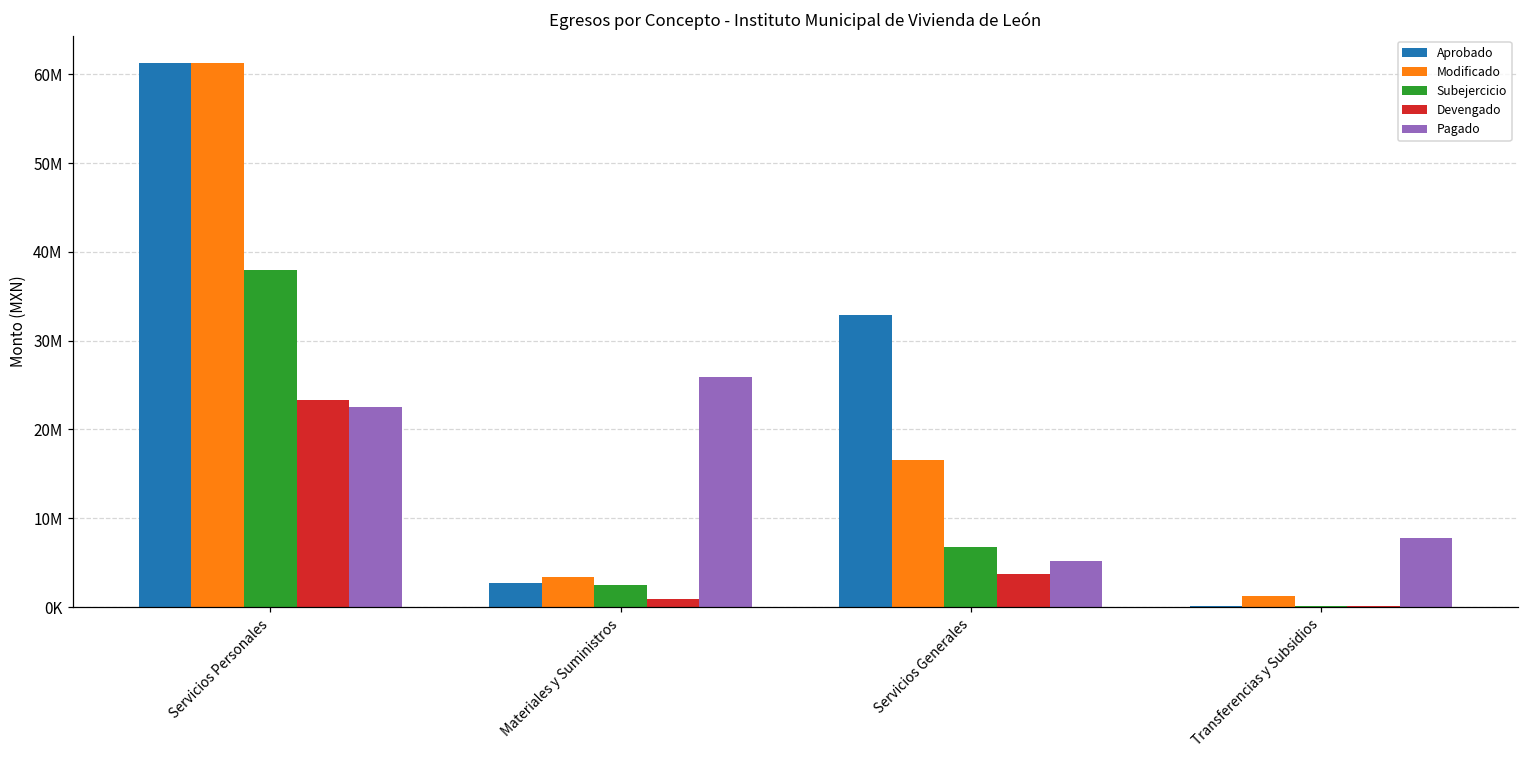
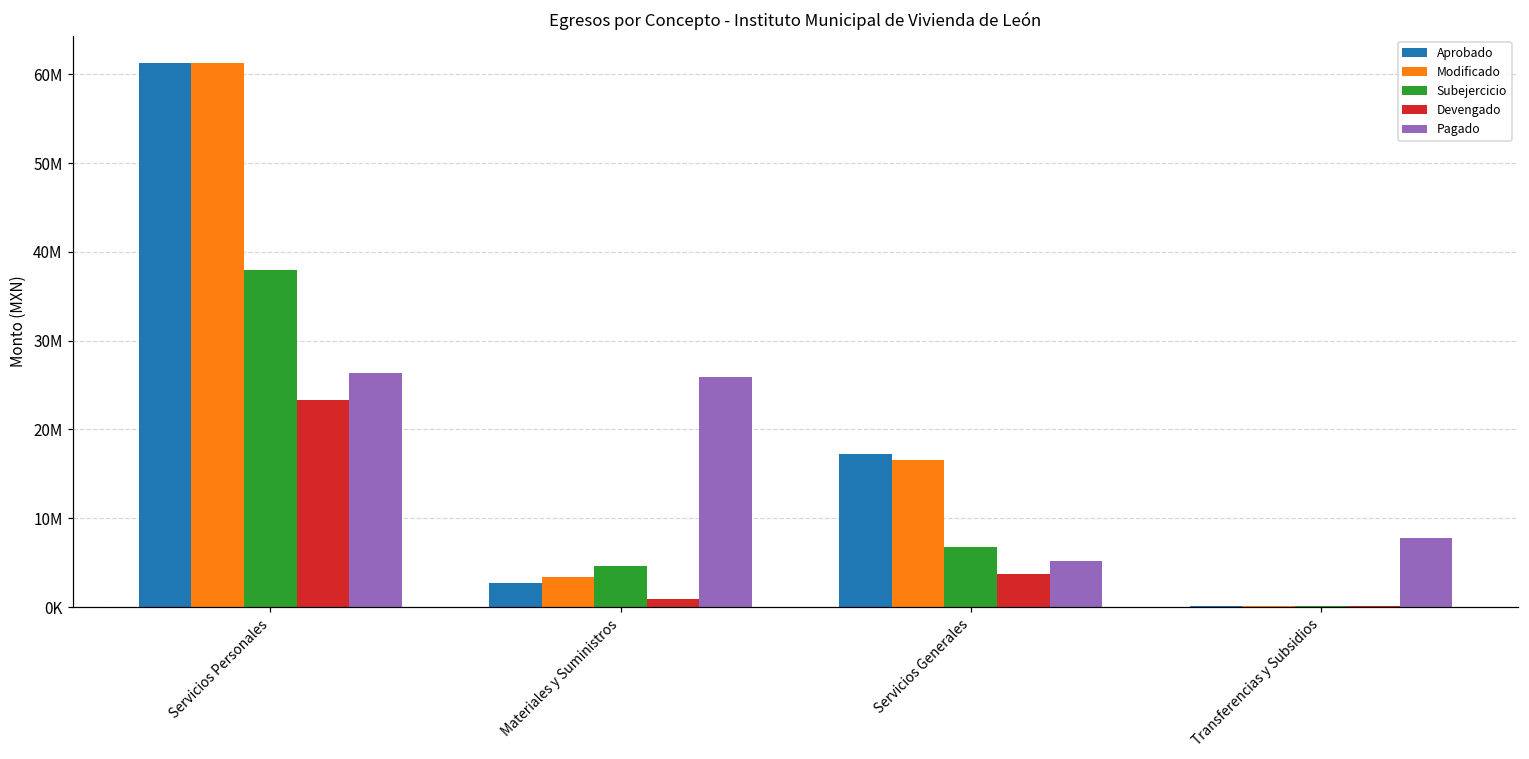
Pagado, Servicios Personales: 23000000 -> 26000000
Subejercicio, Materiales y Suministros: 3000000 -> 5000000
Aprobado, Servicios Generales: 33000000 -> 17000000
Modificado, Transferencias y Subsidios: 1000000 -> 0
